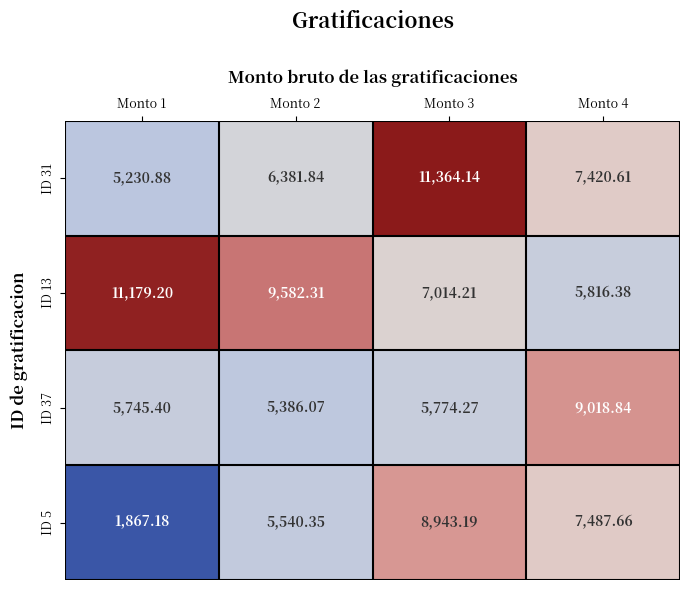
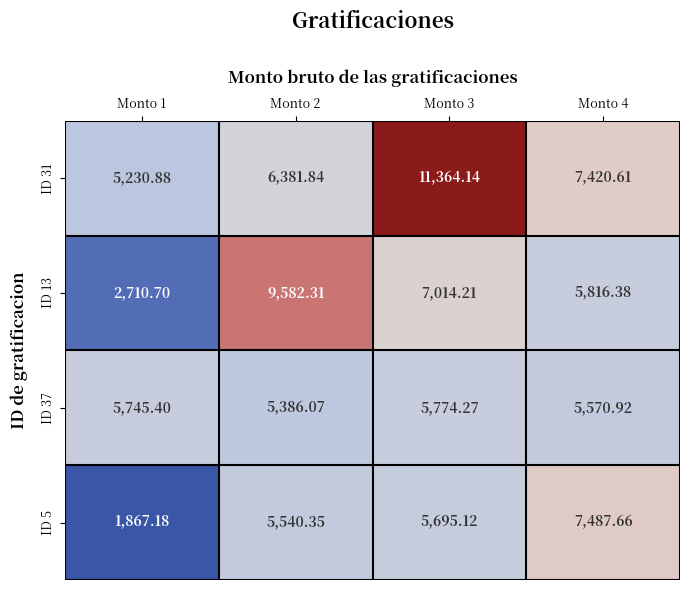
ID 13, Monto 1: 11,179.20 -> 2,710.70
ID 37, Monto 4: 9,018.84 -> 5,570.92
ID 5, Monto 3: 8,943.19 -> 5,695.12
